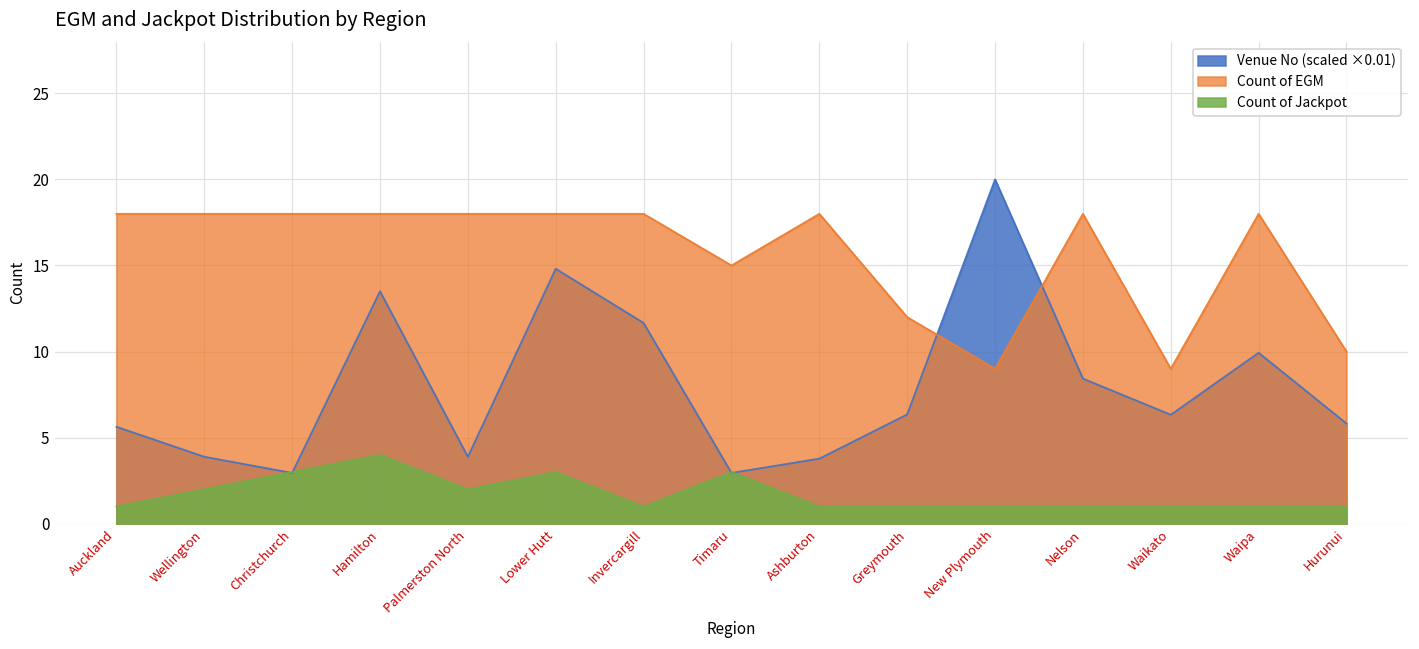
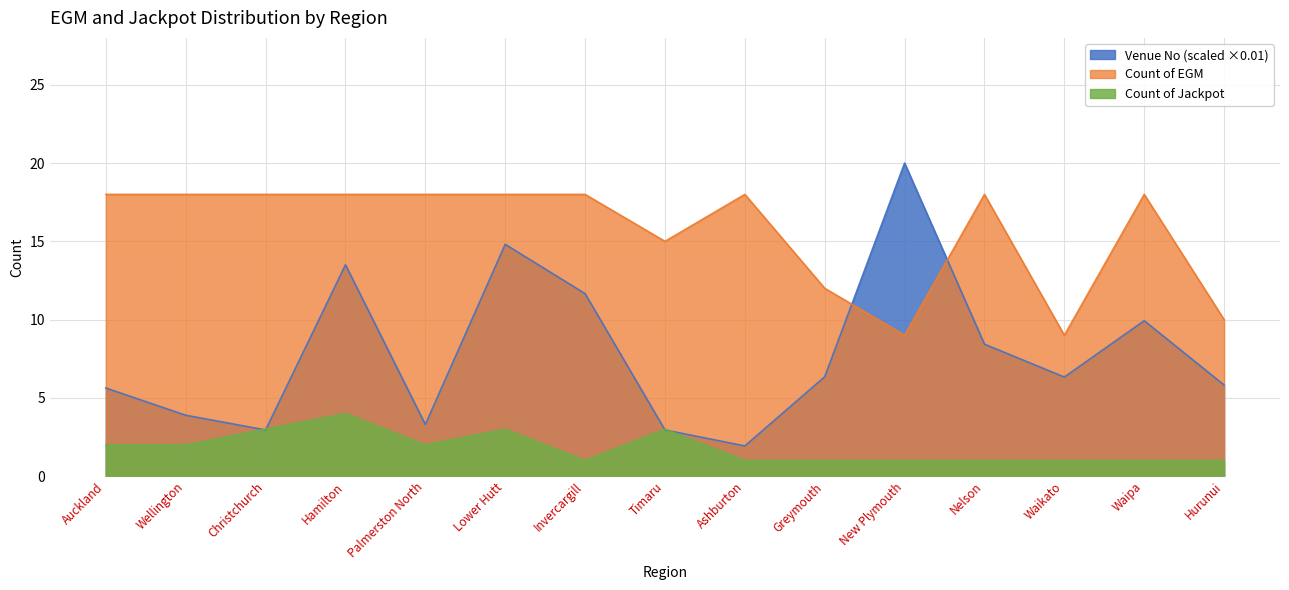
Count of Jackpot, Auckland: 1 -> 2
Venue No (scaled ×0.01), Palmerston North: 3.9 -> 3.3
Venue No (scaled ×0.01), Ashburton: 3.8 -> 1.9
